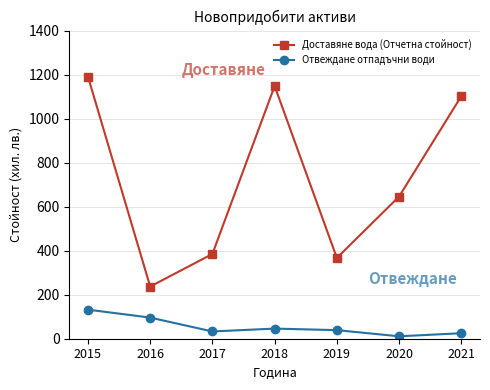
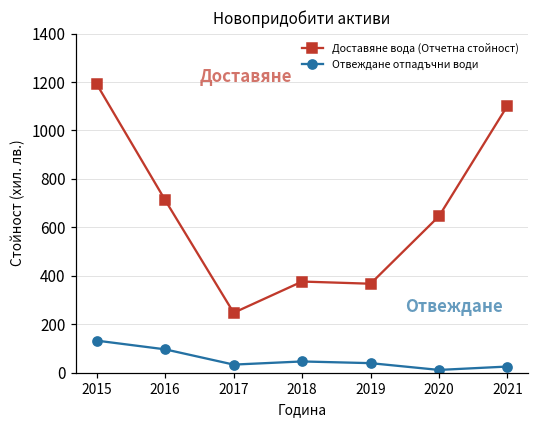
Доставяне вода (Отчетна стойност), 2016: 240 -> 710
Доставяне вода (Отчетна стойност), 2017: 390 -> 250
Доставяне вода (Отчетна стойност), 2018: 1150 -> 380
